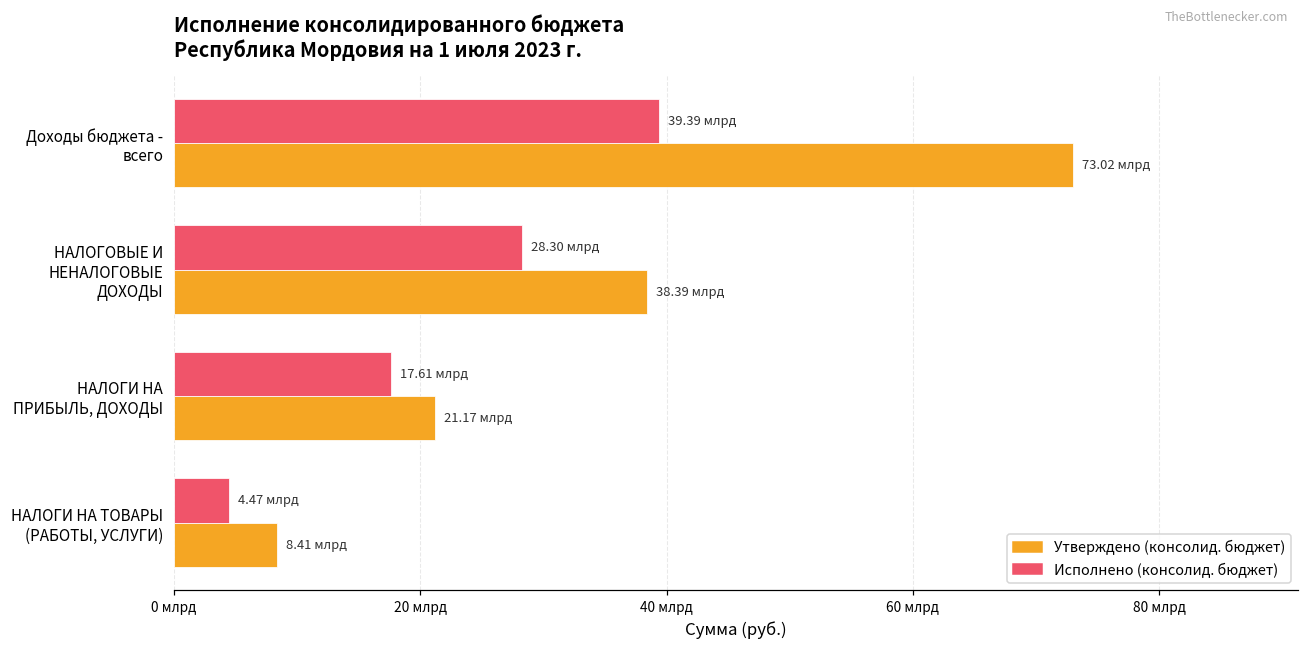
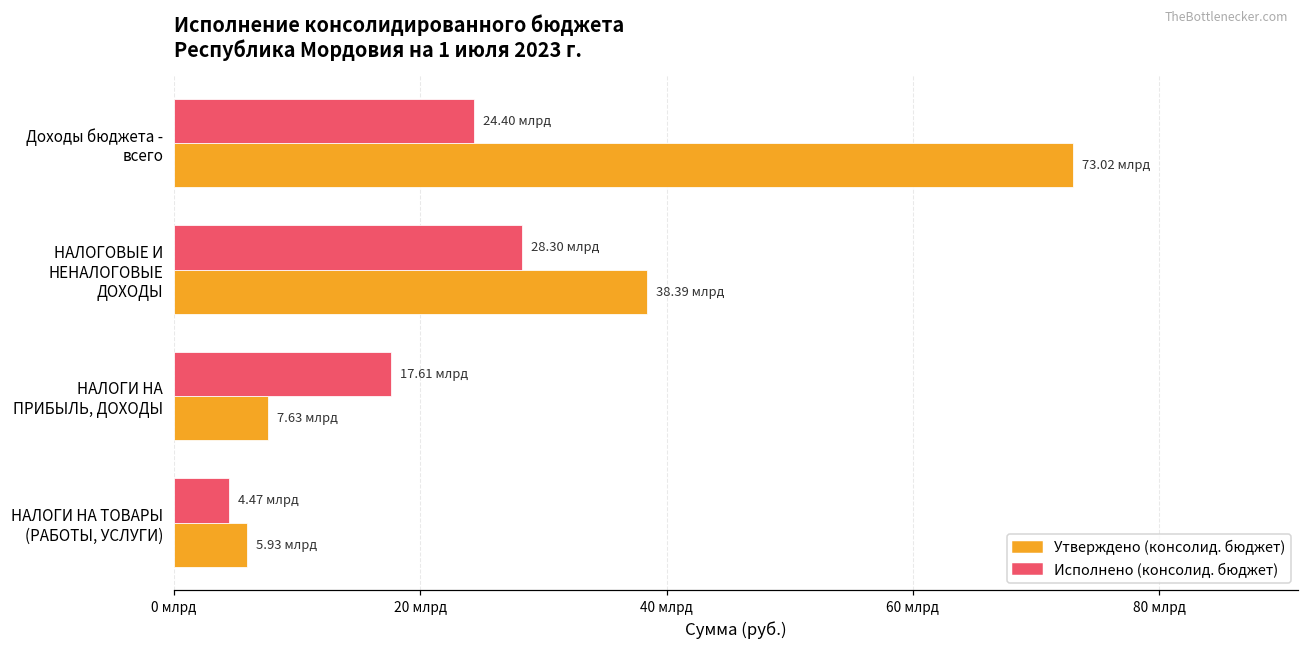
Исполнено (консолид. бюджет), Доходы бюджета - всего: 39.39 -> 24.40
Утверждено (консолид. бюджет), НАЛОГИ НА ПРИБЫЛЬ, ДОХОДЫ: 21.17 -> 7.63
Утверждено (консолид. бюджет), НАЛОГИ НА ТОВАРЫ (РАБОТЫ, УСЛУГИ): 8.41 -> 5.93
